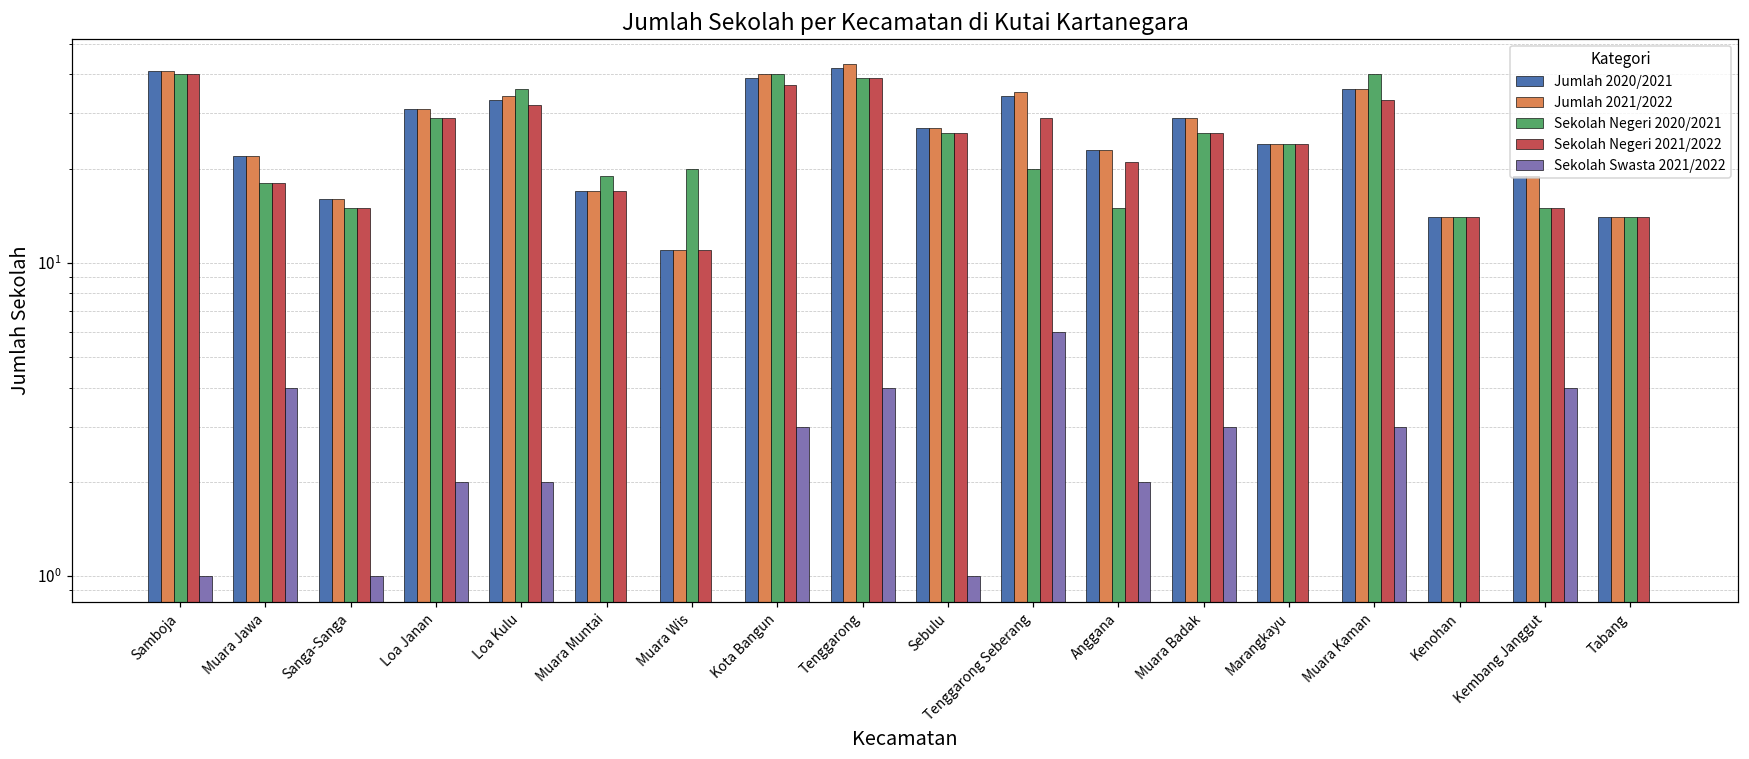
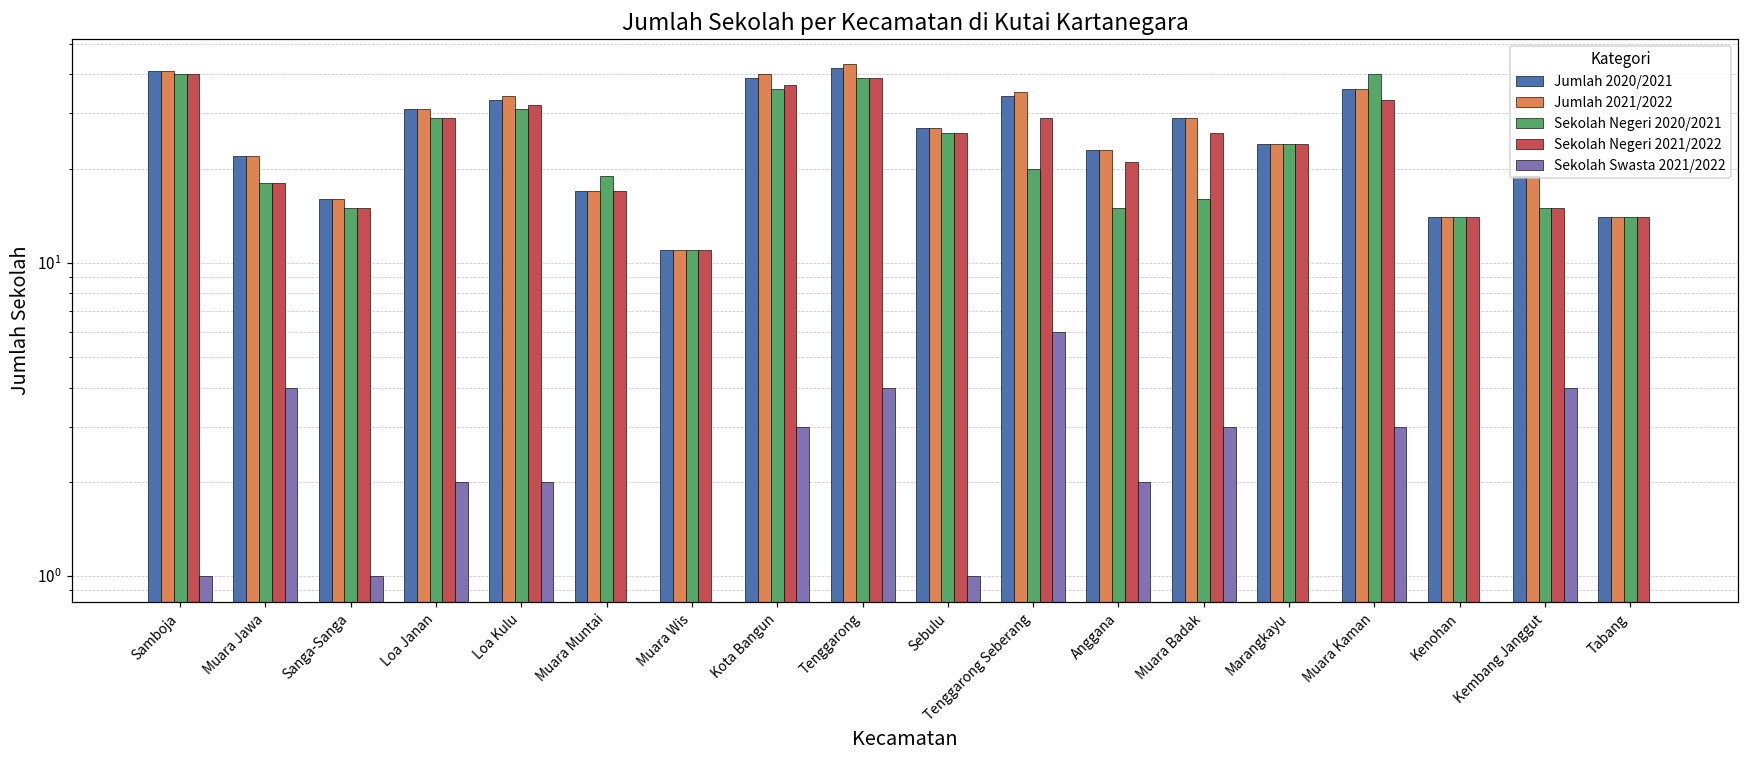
Sekolah Negeri 2020/2021, Loa Kulu: 36 -> 31
Sekolah Negeri 2020/2021, Muara Wis: 20 -> 11
Sekolah Negeri 2020/2021, Kota Bangun: 40 -> 36
Sekolah Negeri 2020/2021, Muara Badak: 26 -> 16
